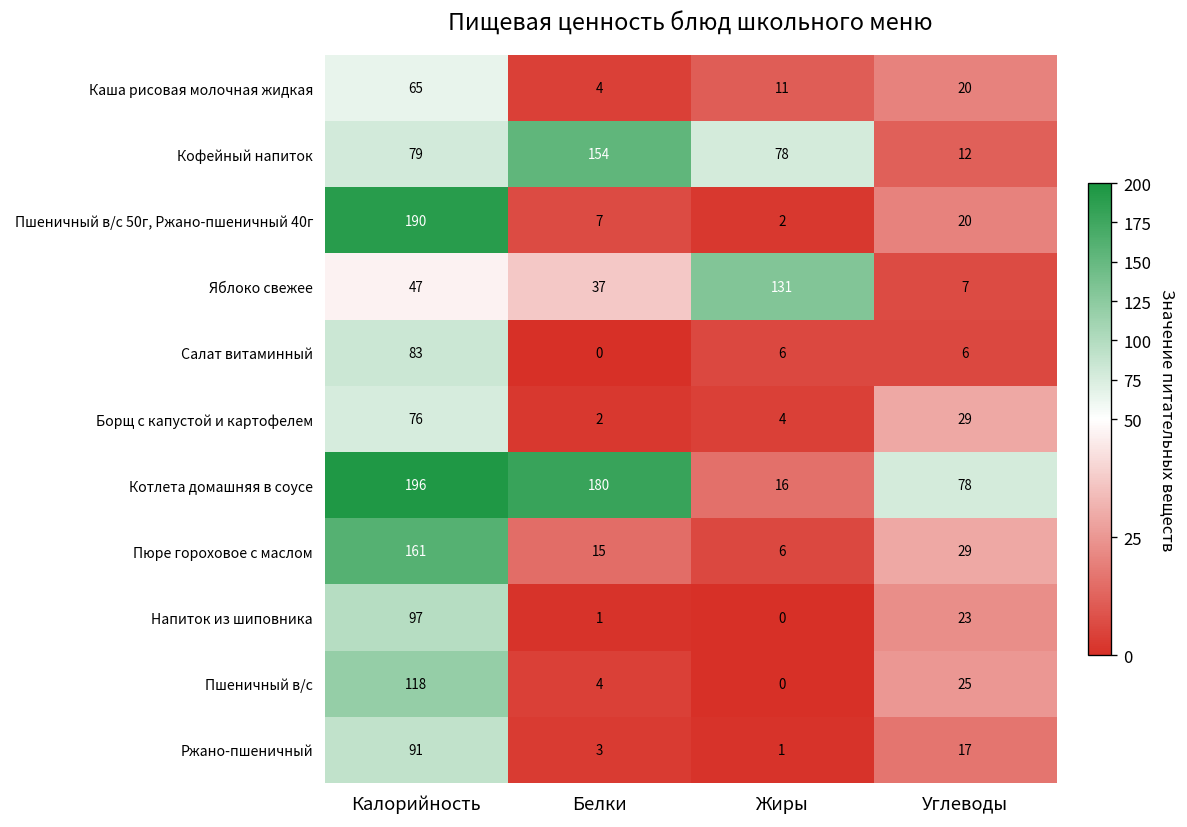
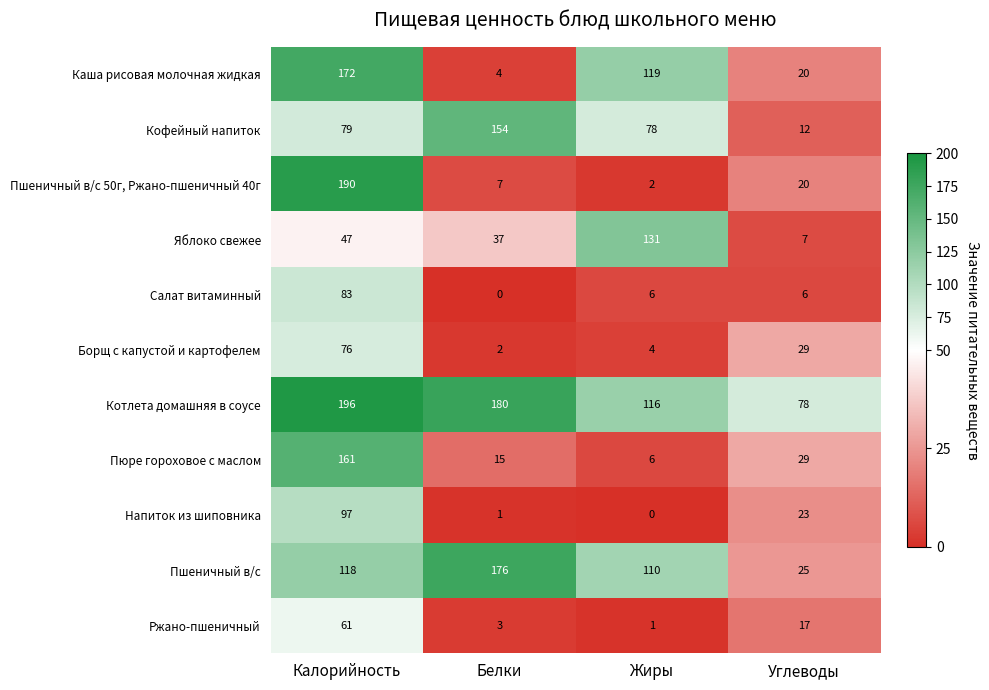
Каша рисовая молочная жидкая, Калорийность: 65 -> 172
Каша рисовая молочная жидкая, Жиры: 11 -> 119
Котлета домашняя в соусе, Жиры: 16 -> 116
Пшеничный в/с, Белки: 4 -> 176
Пшеничный в/с, Жиры: 0 -> 110
Ржано-пшеничный, Калорийность: 91 -> 61
